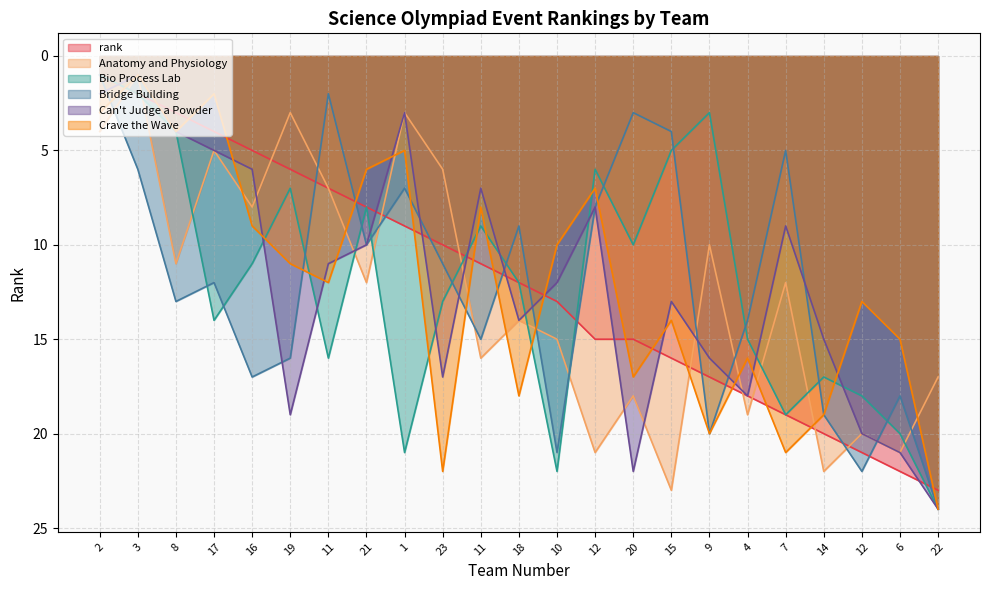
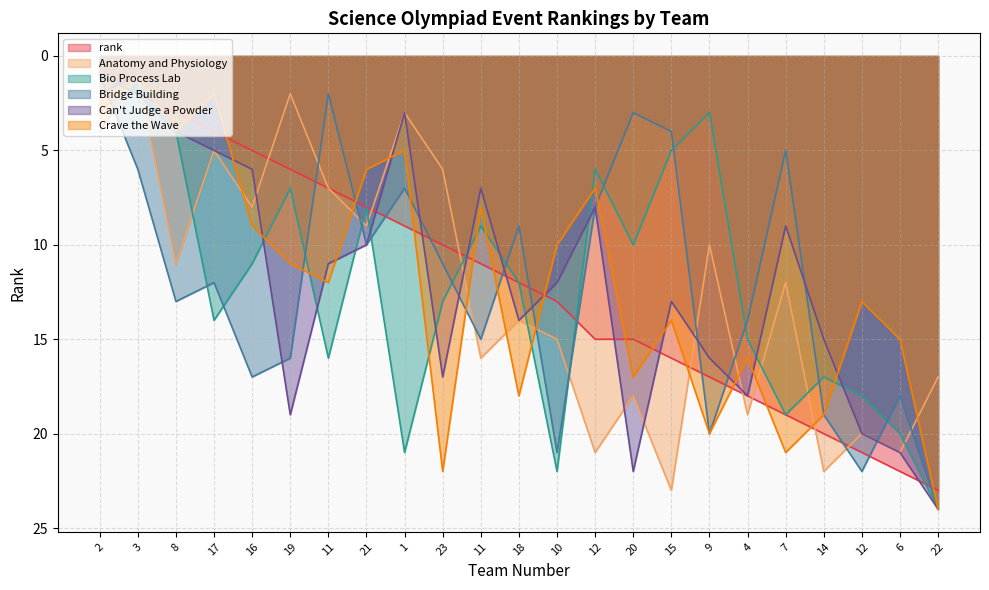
Anatomy and Physiology, 19: 3 -> 2
Anatomy and Physiology, 21: 12 -> 9
